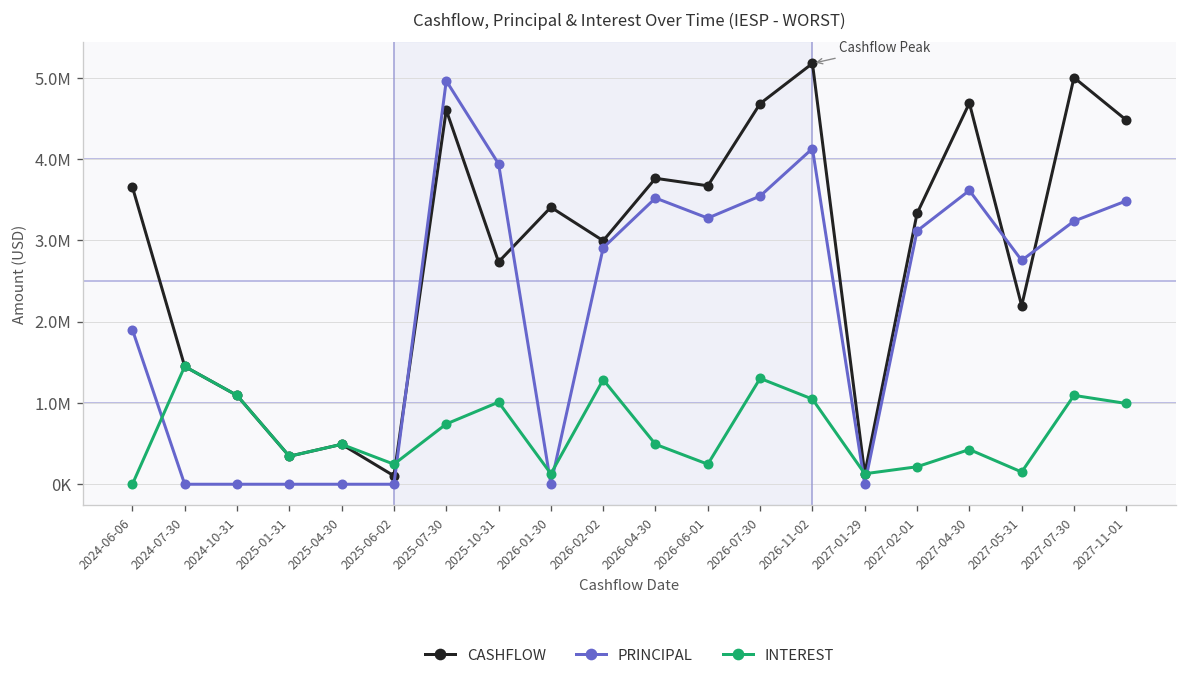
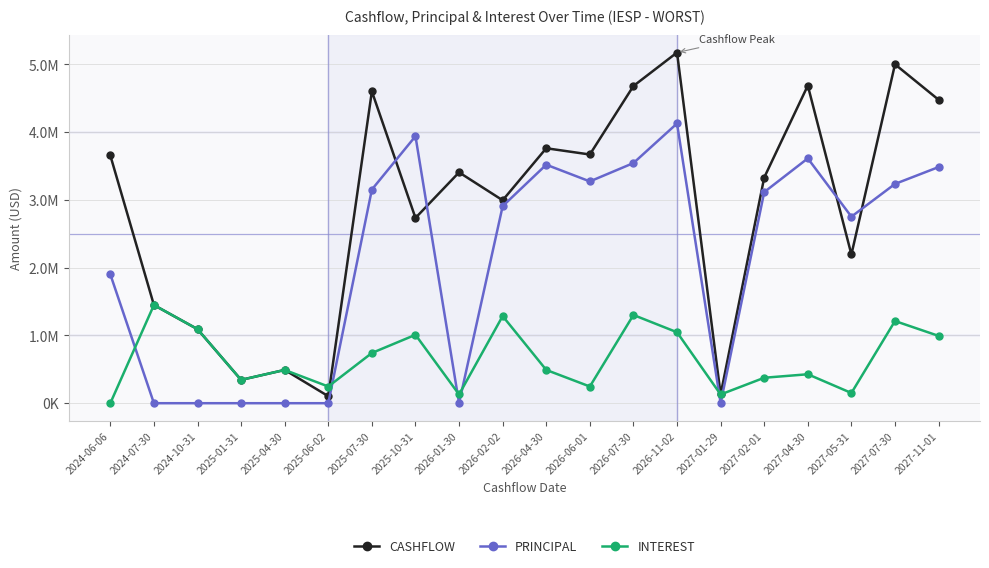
PRINCIPAL, 2025-07-30: 5000000 -> 3200000
INTEREST, 2027-02-01: 200000 -> 400000
INTEREST, 2027-07-30: 1100000 -> 1200000
